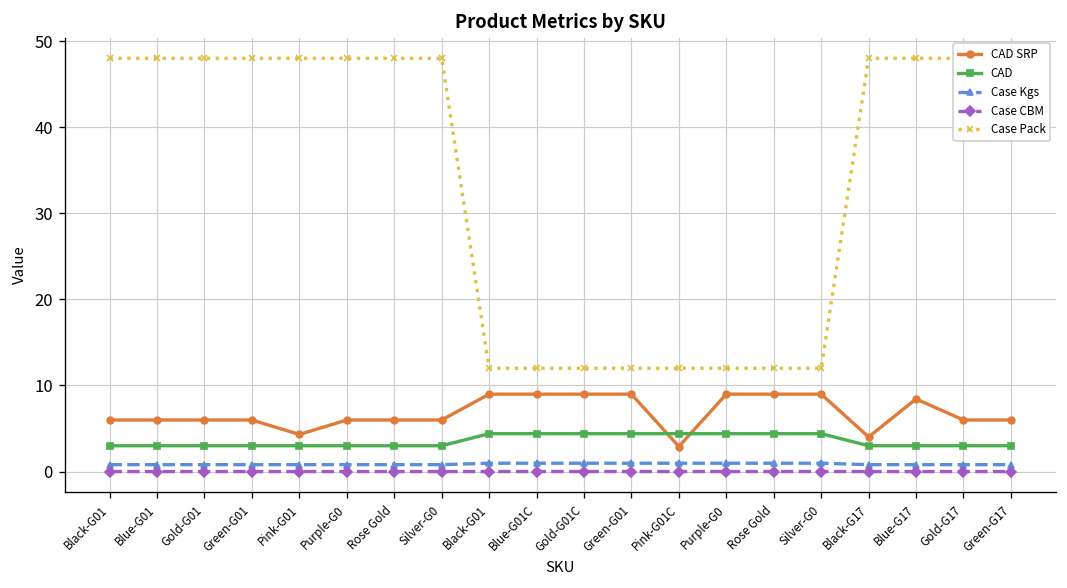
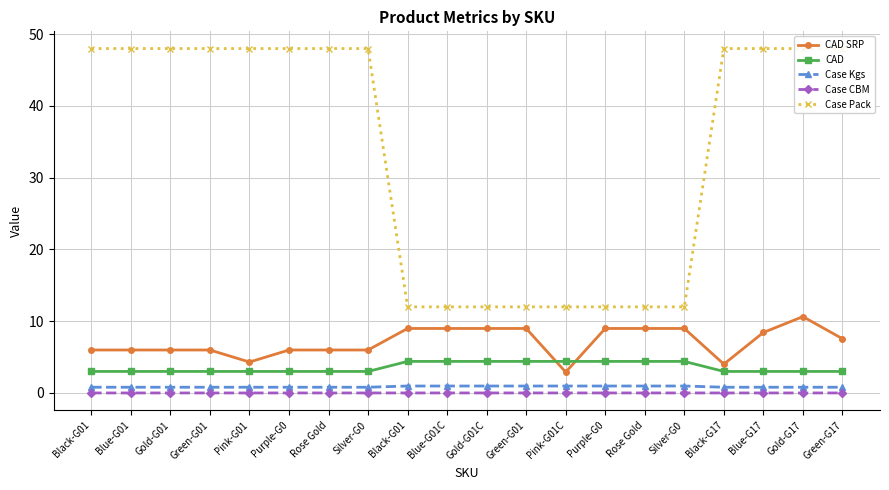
CAD SRP, Gold-G17: 6 -> 11
CAD SRP, Green-G17: 6 -> 8
